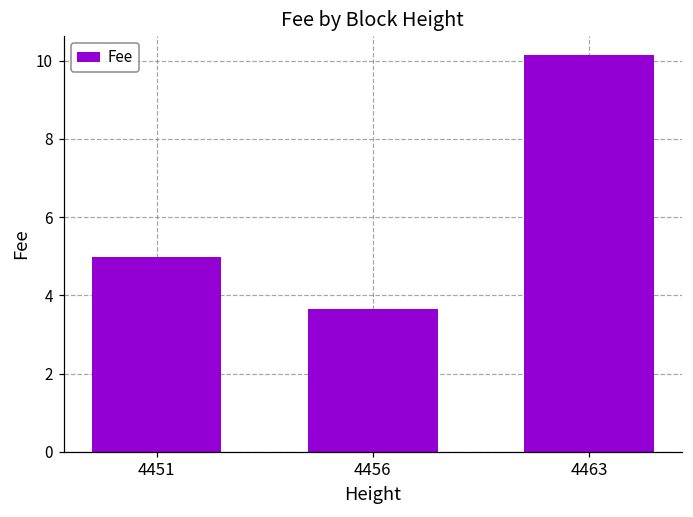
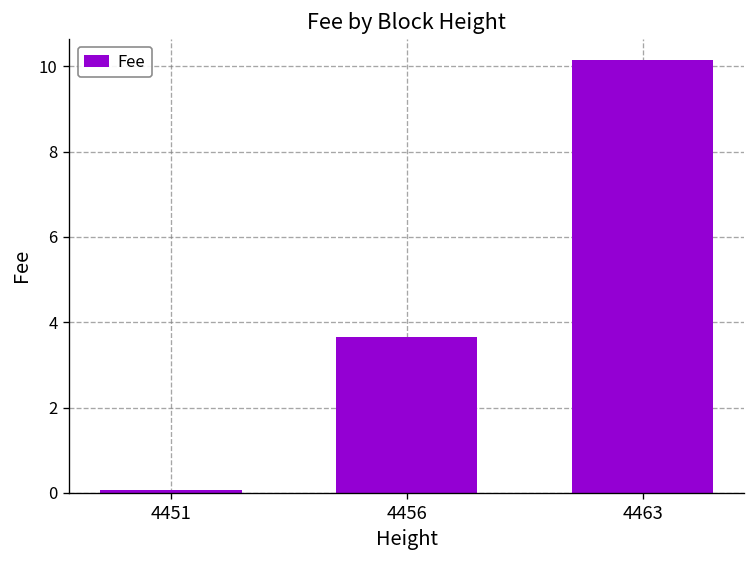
4451: 5.0 -> 0.1
